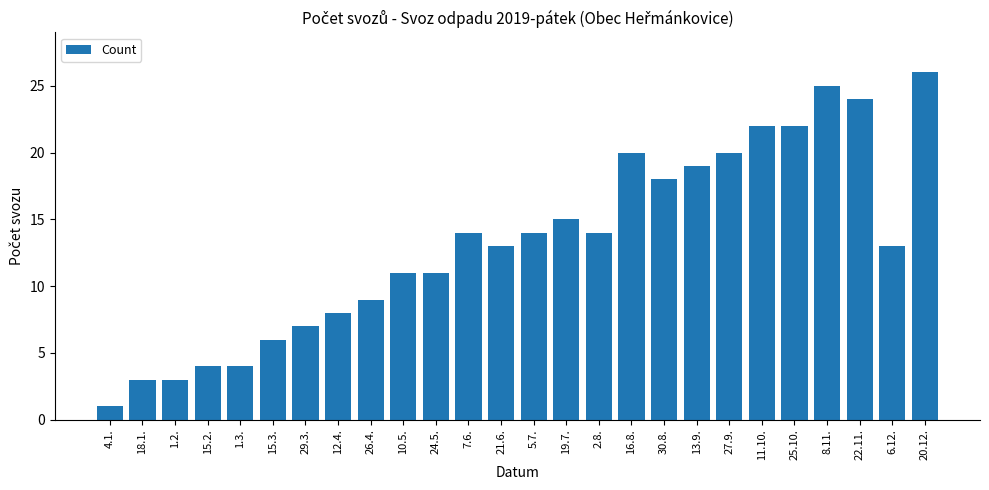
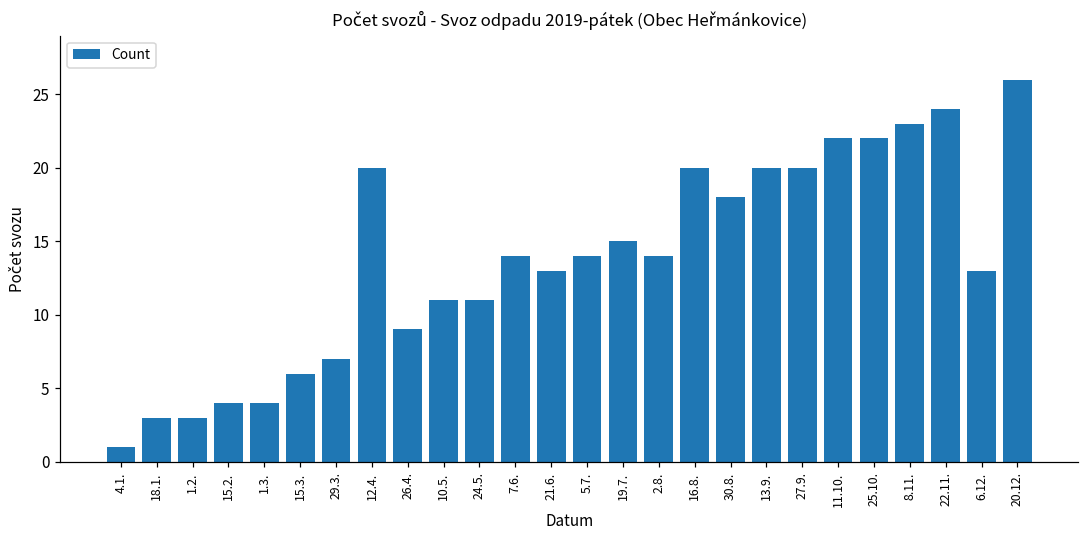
12.4.: 8 -> 20
13.9.: 19 -> 20
8.11.: 25 -> 23
